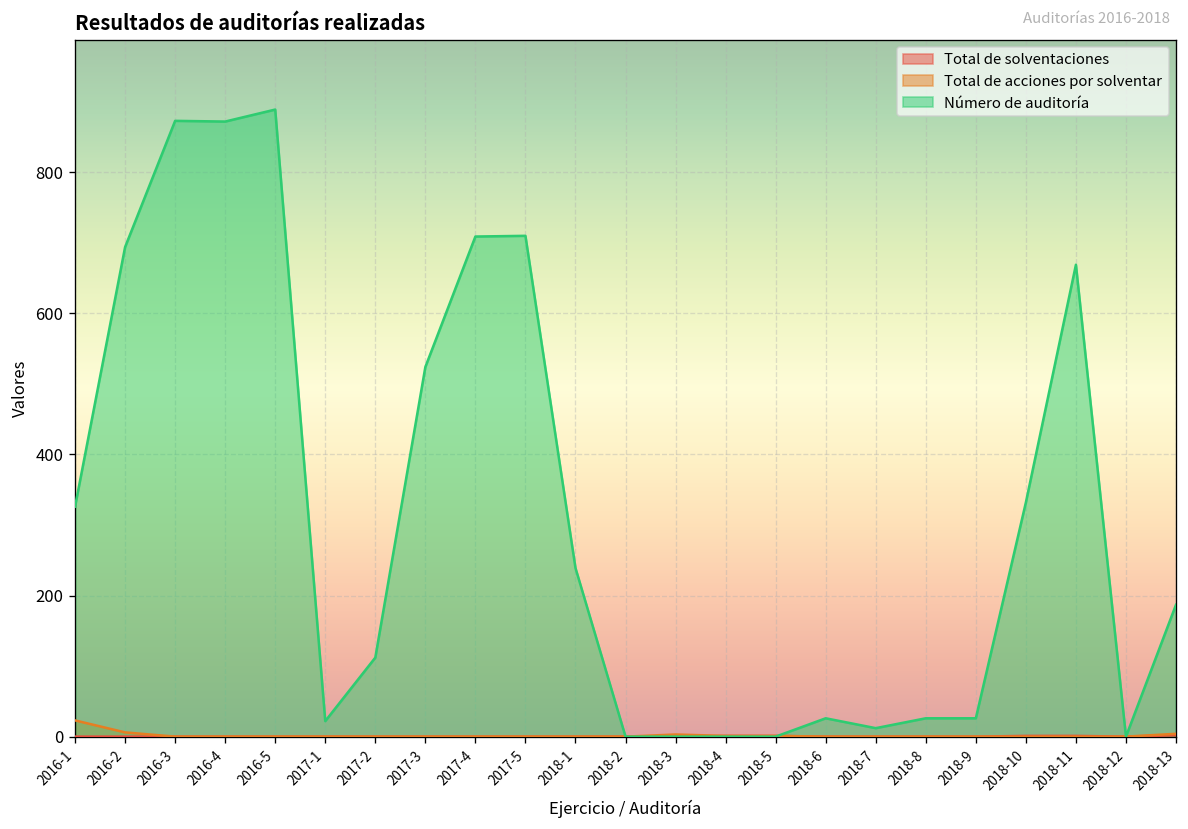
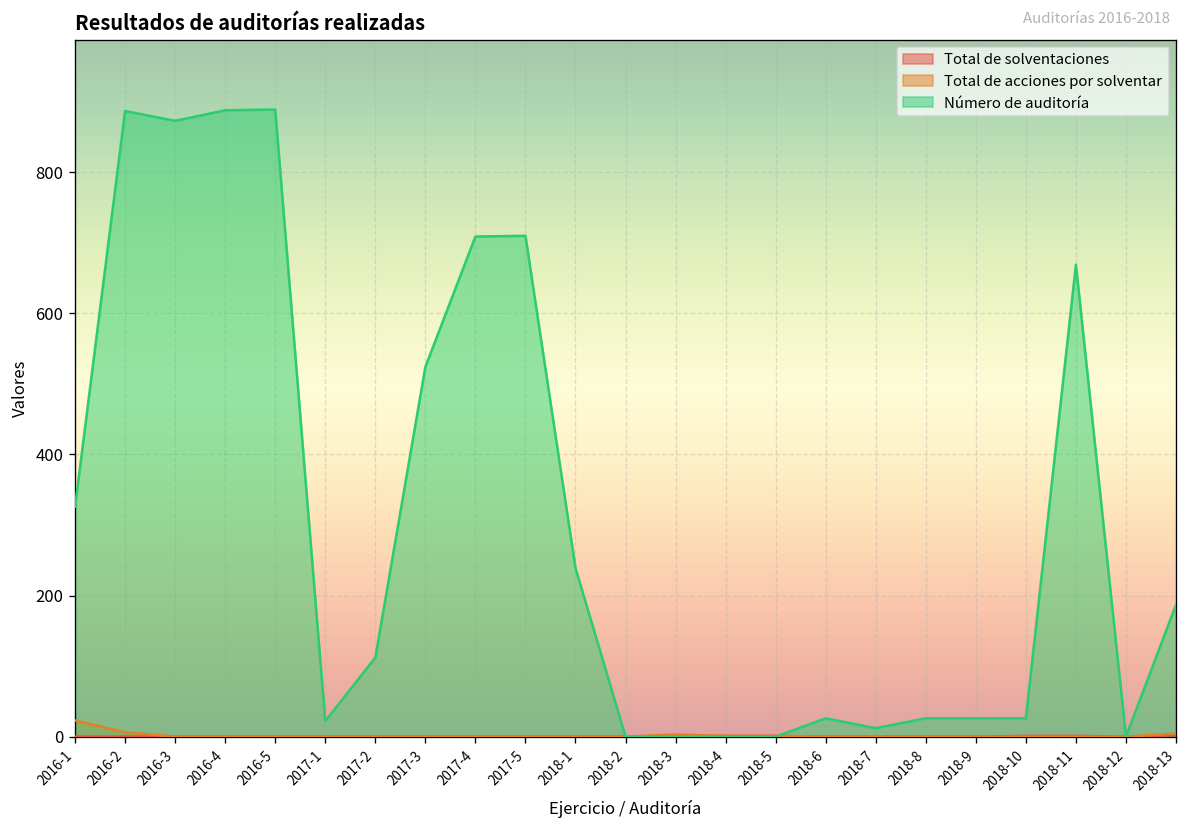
Número de auditoría, 2016-2: 690 -> 890
Número de auditoría, 2016-4: 870 -> 890
Número de auditoría, 2018-10: 330 -> 30
